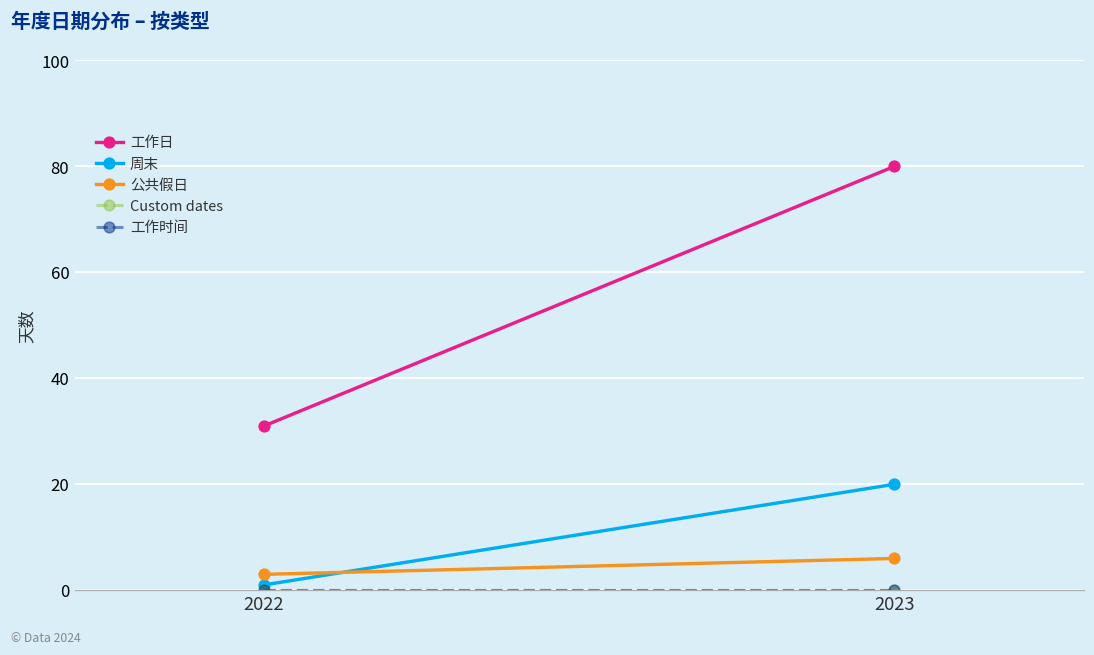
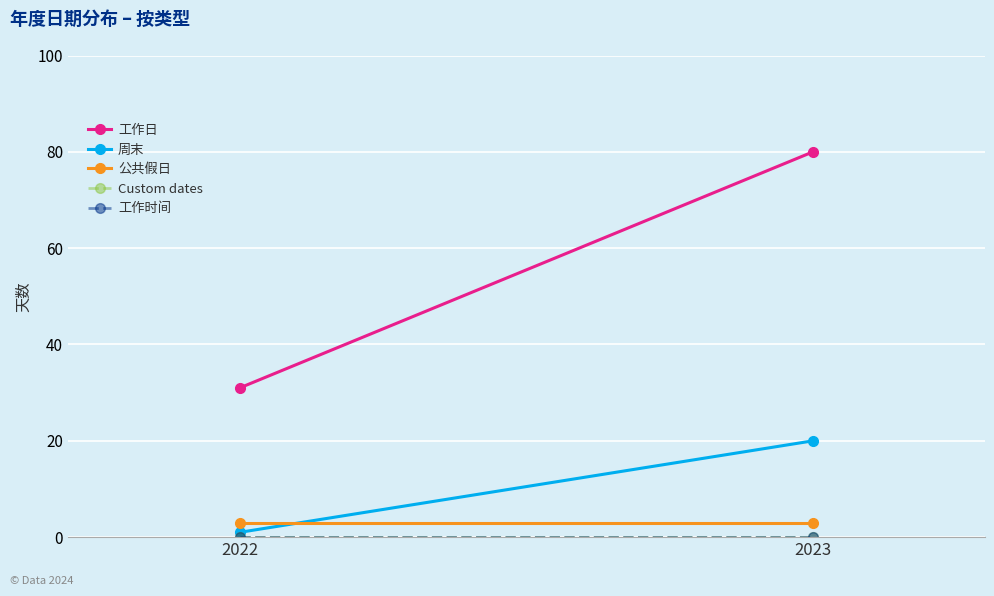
公共假日, 2023: 6 -> 3
